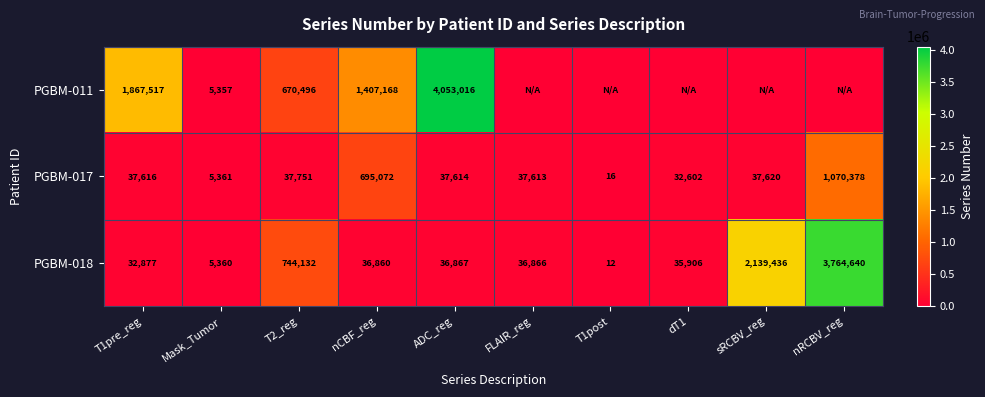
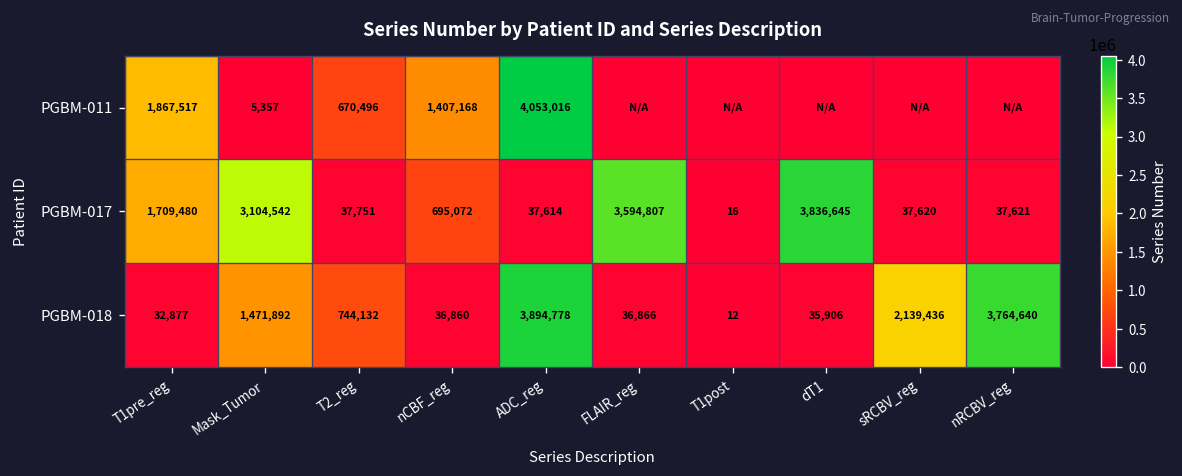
PGBM-017, T1pre_reg: 37,616 -> 1,709,480
PGBM-017, Mask_Tumor: 5,361 -> 3,104,542
PGBM-017, FLAIR_reg: 37,613 -> 3,594,807
PGBM-017, dT1: 32,602 -> 3,836,645
PGBM-017, nRCBV_reg: 1,070,378 -> 37,621
PGBM-018, Mask_Tumor: 5,360 -> 1,471,892
PGBM-018, ADC_reg: 36,867 -> 3,894,778
